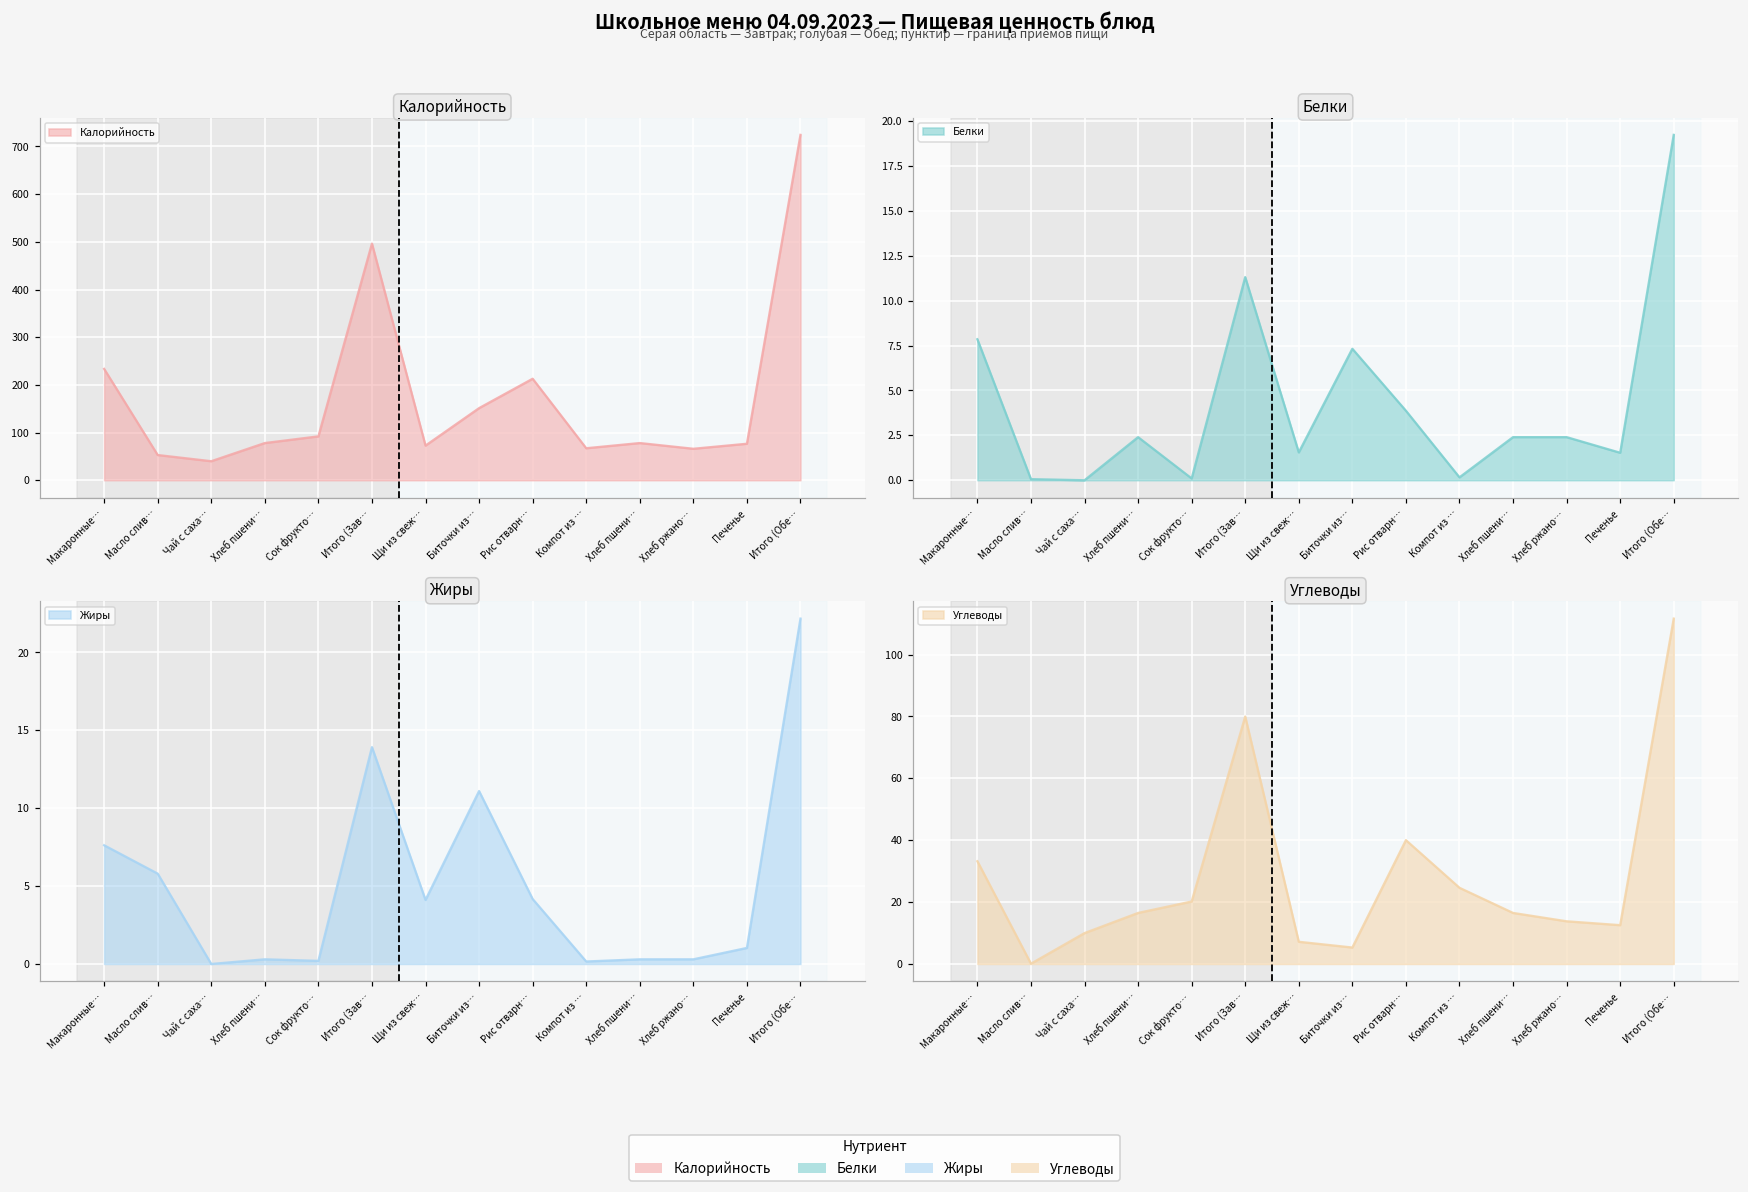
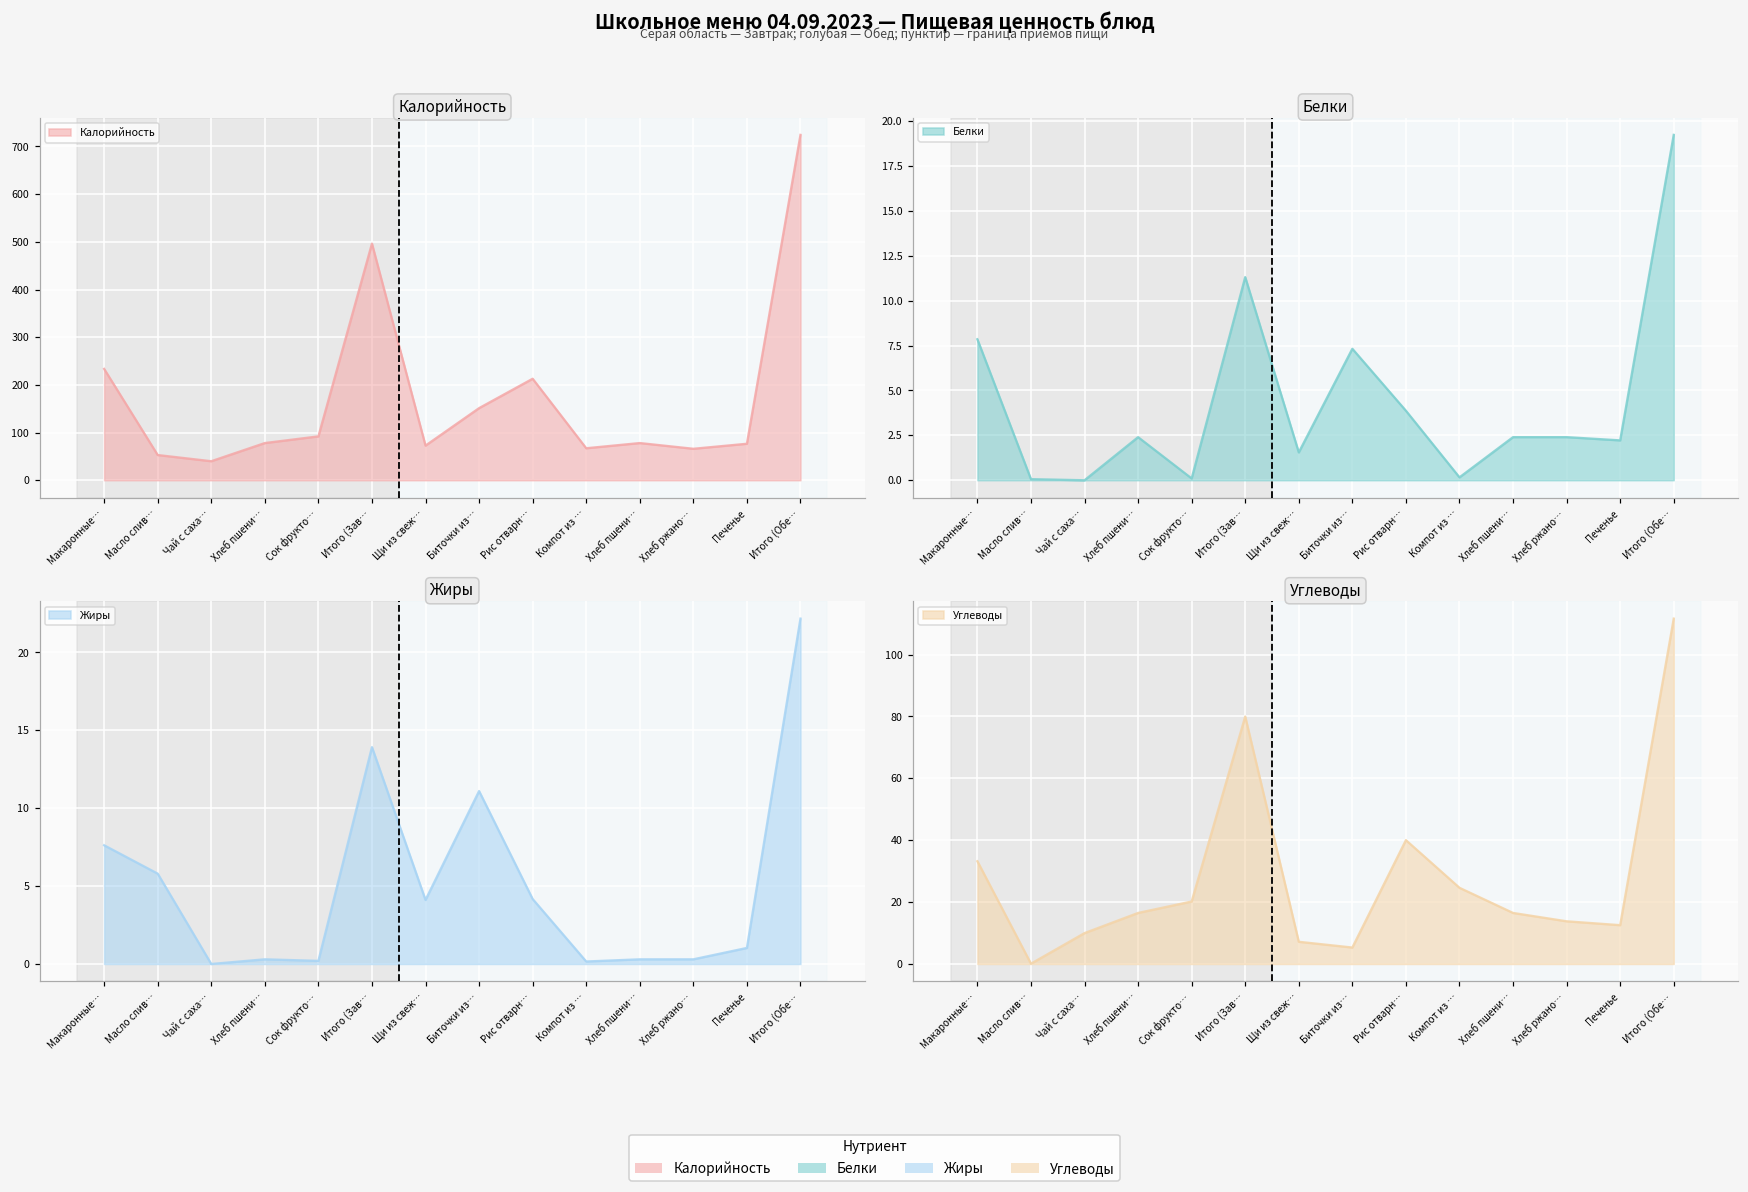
Белки, Печенье: 1.5 -> 2.2
